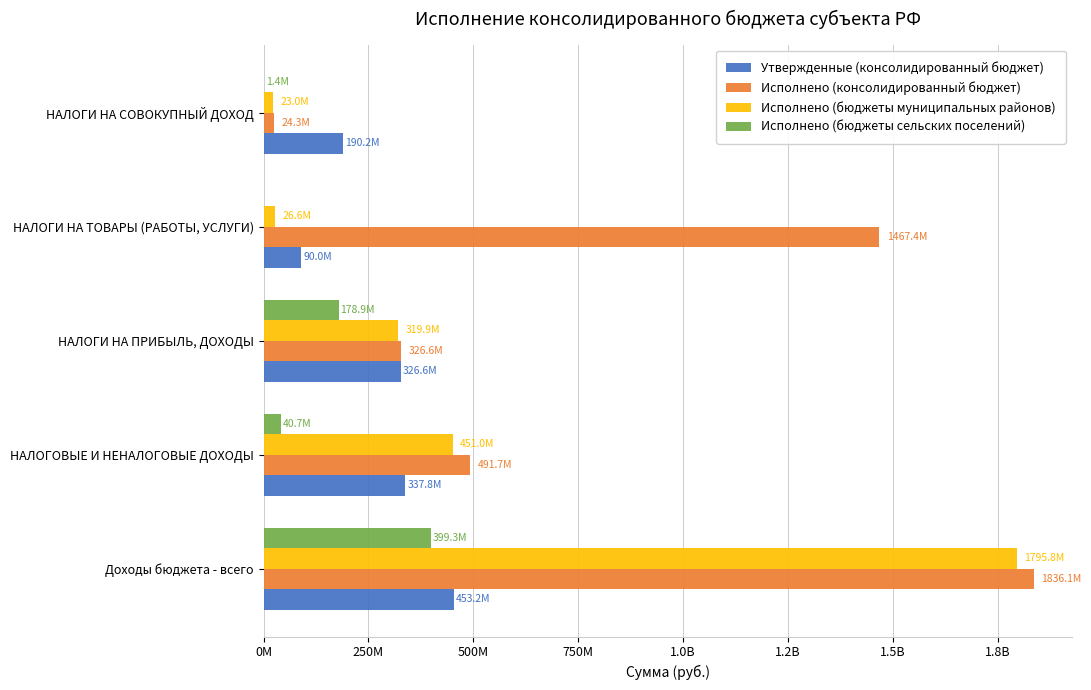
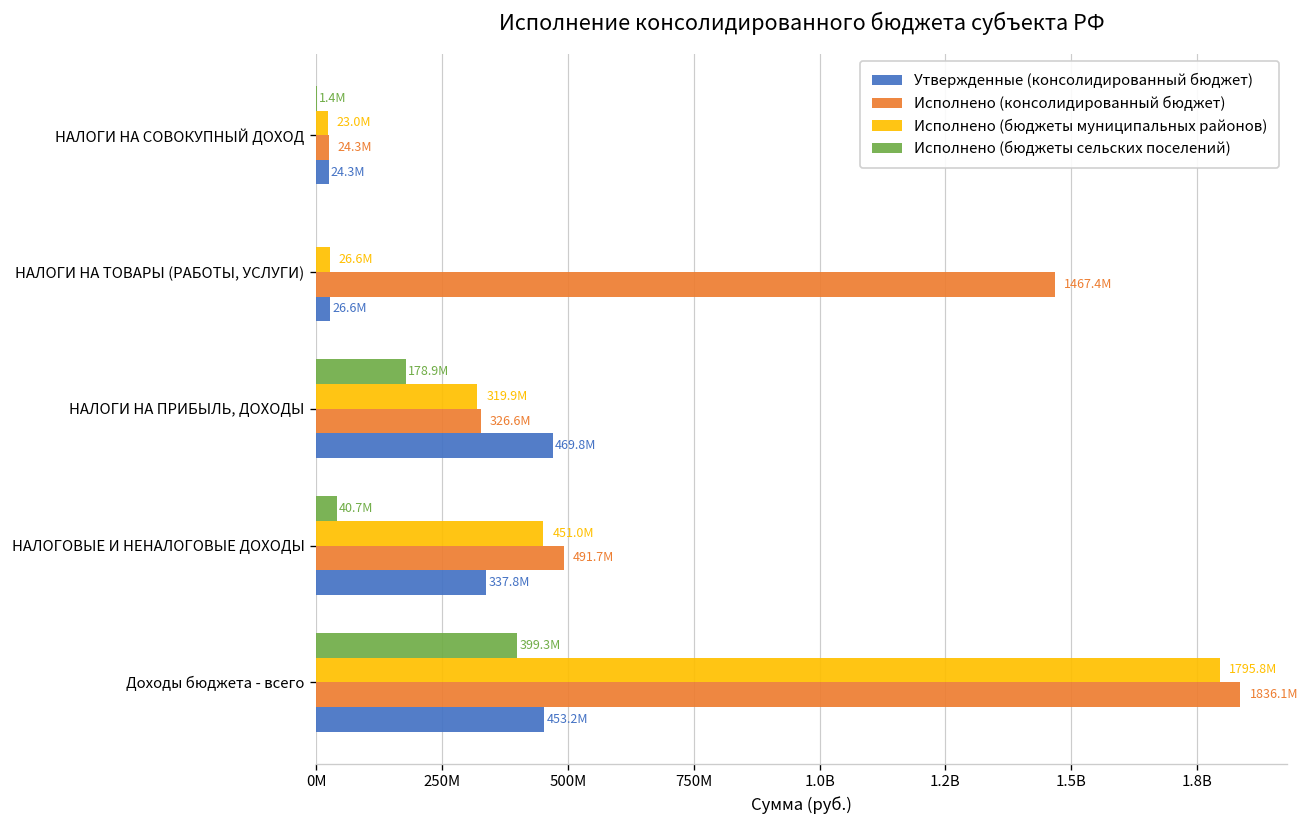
Утвержденные (консолидированный бюджет), НАЛОГИ НА СОВОКУПНЫЙ ДОХОД: 190.2M -> 24.3M
Утвержденные (консолидированный бюджет), НАЛОГИ НА ТОВАРЫ (РАБОТЫ, УСЛУГИ): 90.0M -> 26.6M
Утвержденные (консолидированный бюджет), НАЛОГИ НА ПРИБЫЛЬ, ДОХОДЫ: 326.6M -> 469.8M
